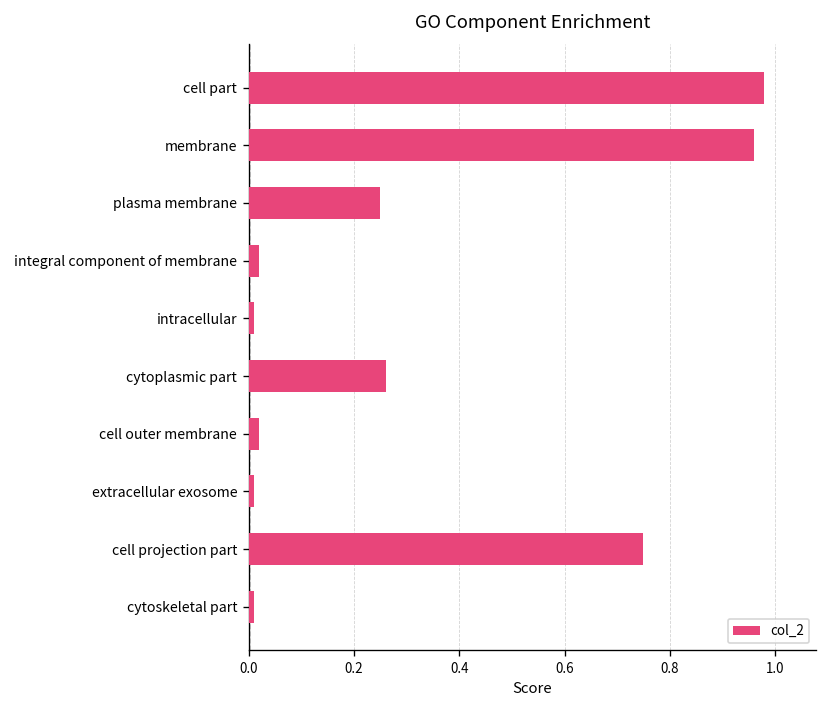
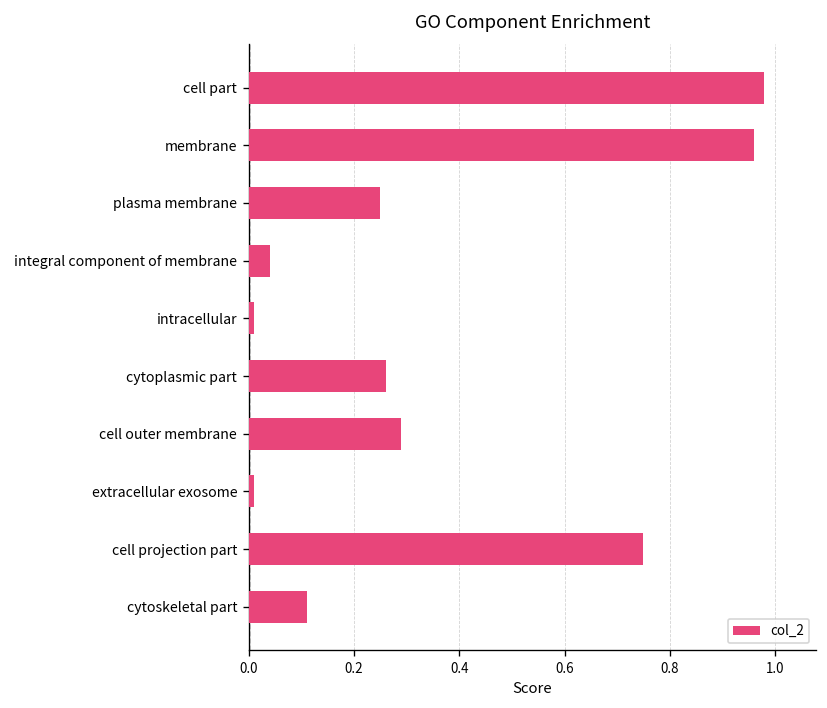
integral component of membrane: 0.02 -> 0.04
cell outer membrane: 0.02 -> 0.29
cytoskeletal part: 0.01 -> 0.11
